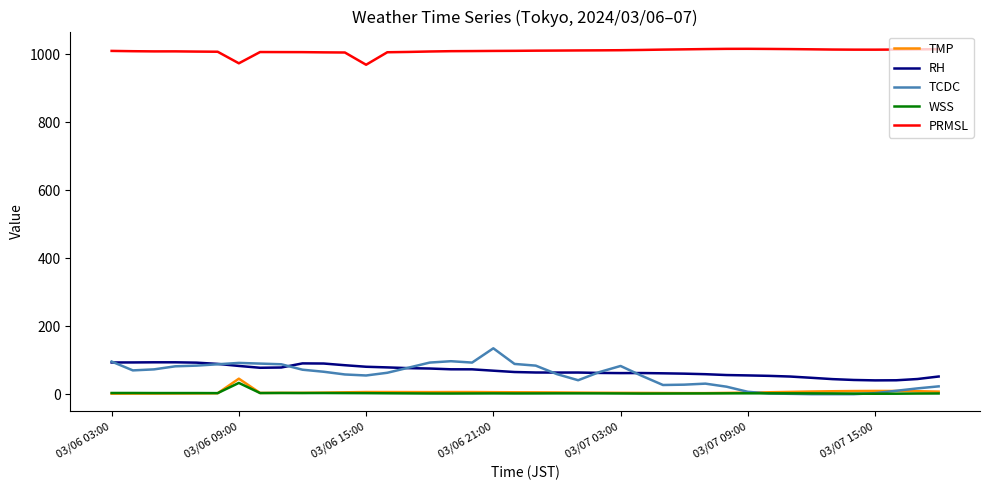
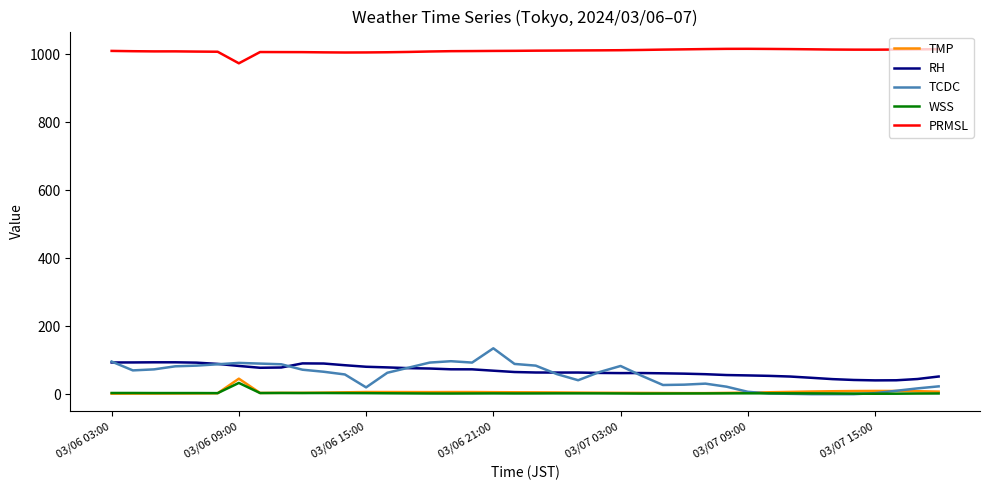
TCDC, 03/06 15:00: 60 -> 20
PRMSL, 03/06 15:00: 970 -> 1010
